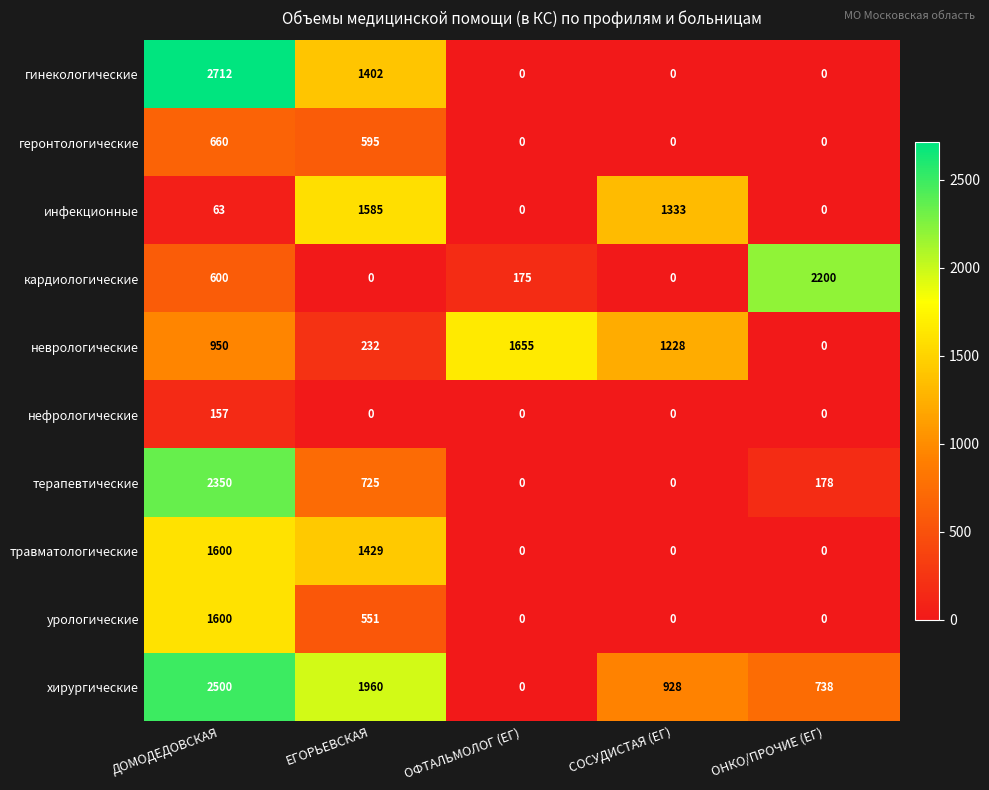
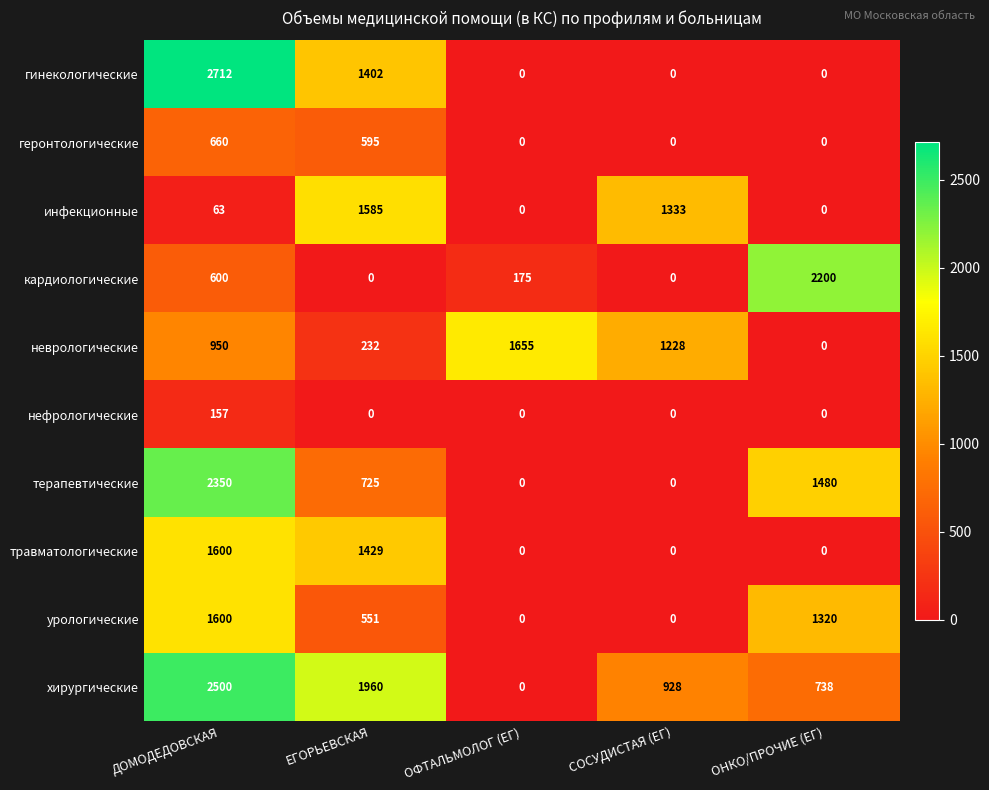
терапевтические, ОНКО/ПРОЧИЕ (ЕГ): 178 -> 1480
урологические, ОНКО/ПРОЧИЕ (ЕГ): 0 -> 1320
